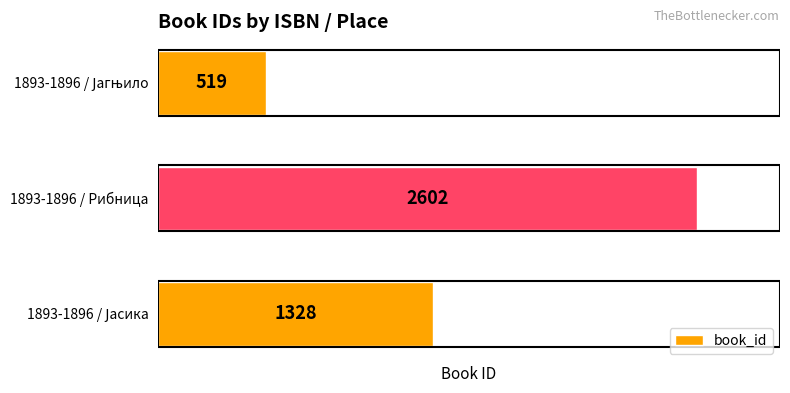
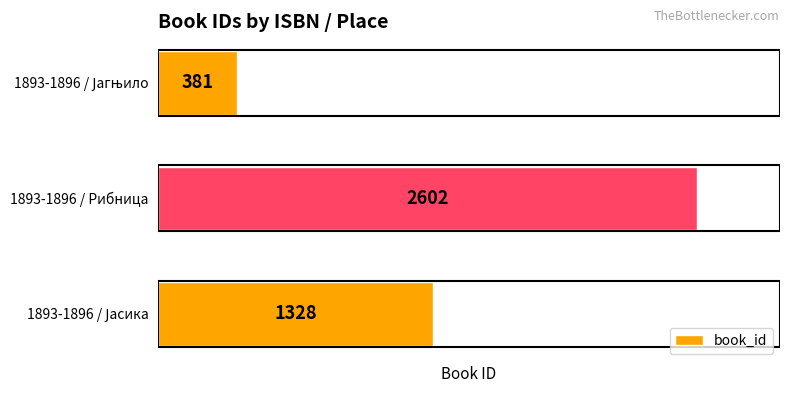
1893-1896 / Јагњило: 519 -> 381
